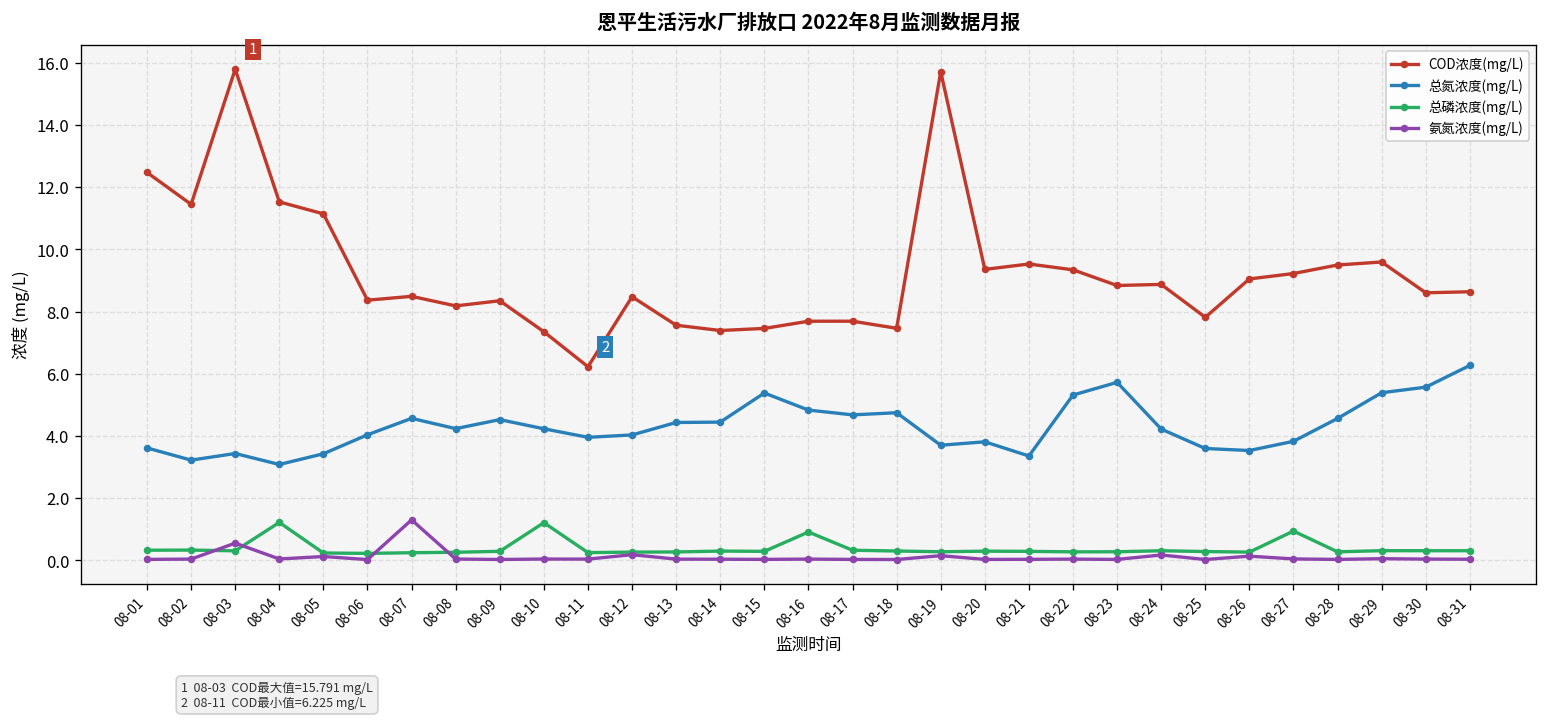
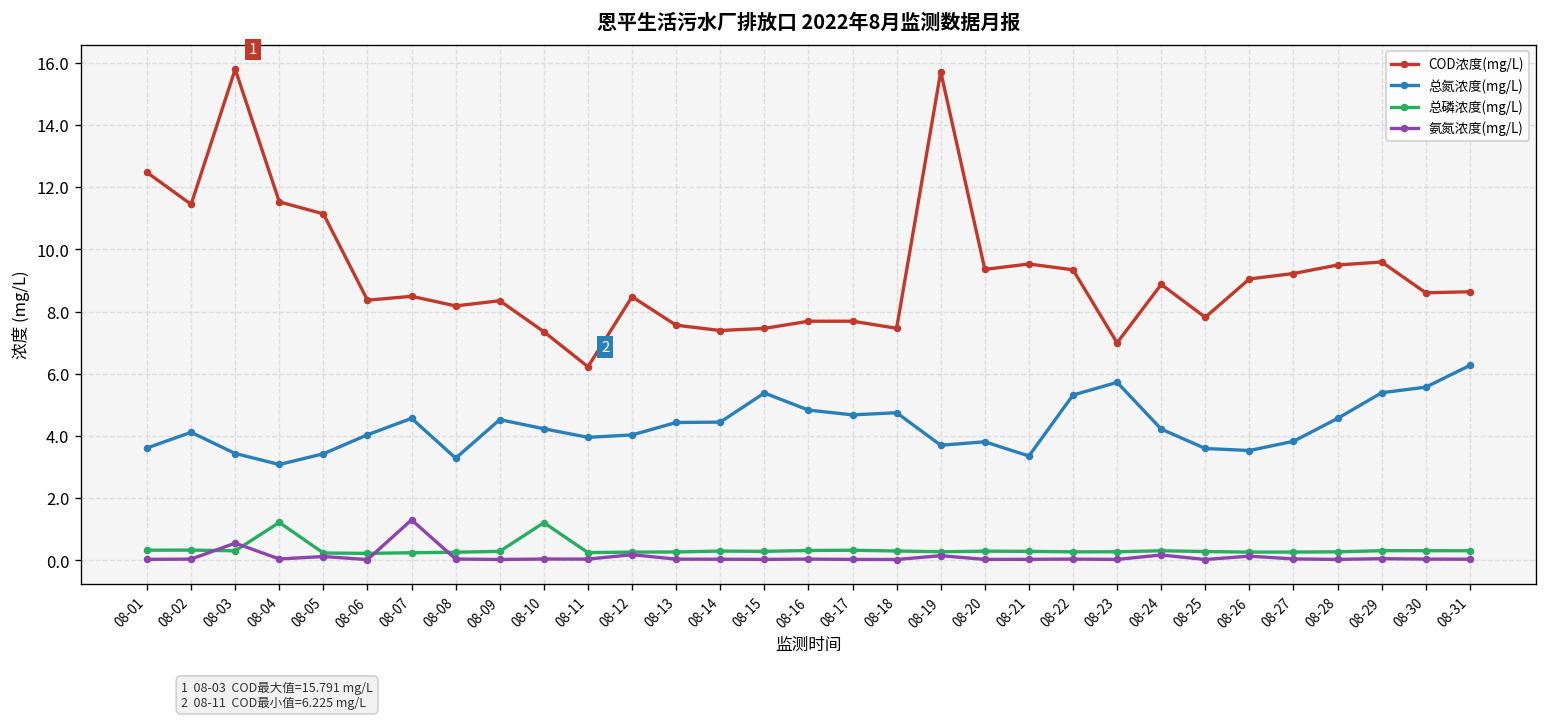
总氮浓度(mg/L), 08-02: 3.2 -> 4.1
总氮浓度(mg/L), 08-08: 4.2 -> 3.3
总磷浓度(mg/L), 08-16: 0.9 -> 0.3
COD浓度(mg/L), 08-23: 8.8 -> 7.0
总磷浓度(mg/L), 08-27: 0.9 -> 0.3
